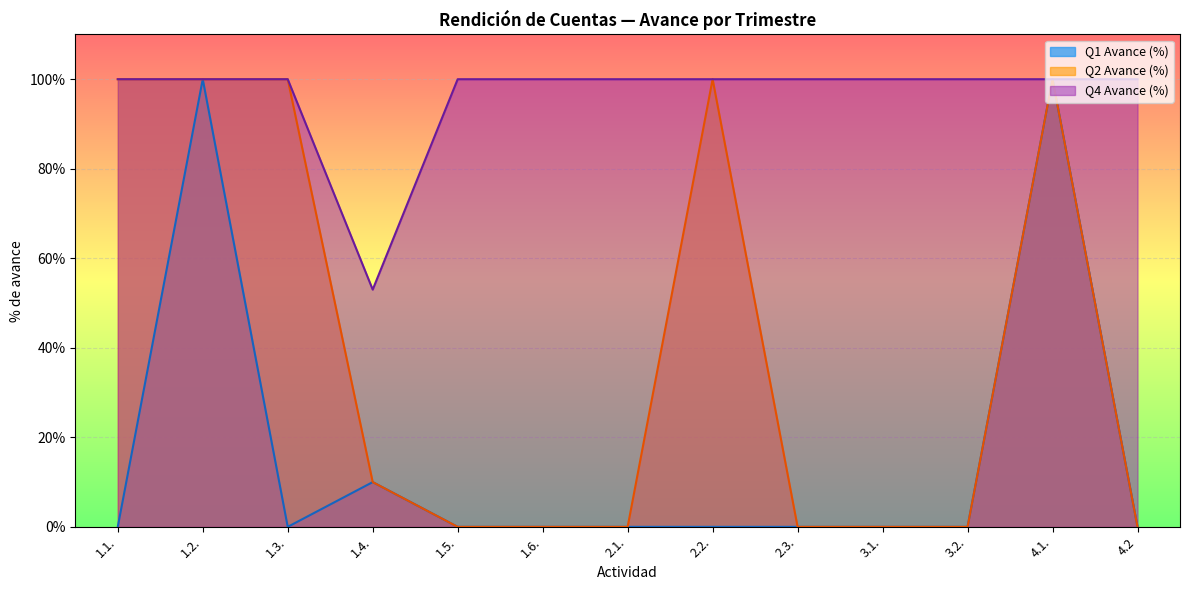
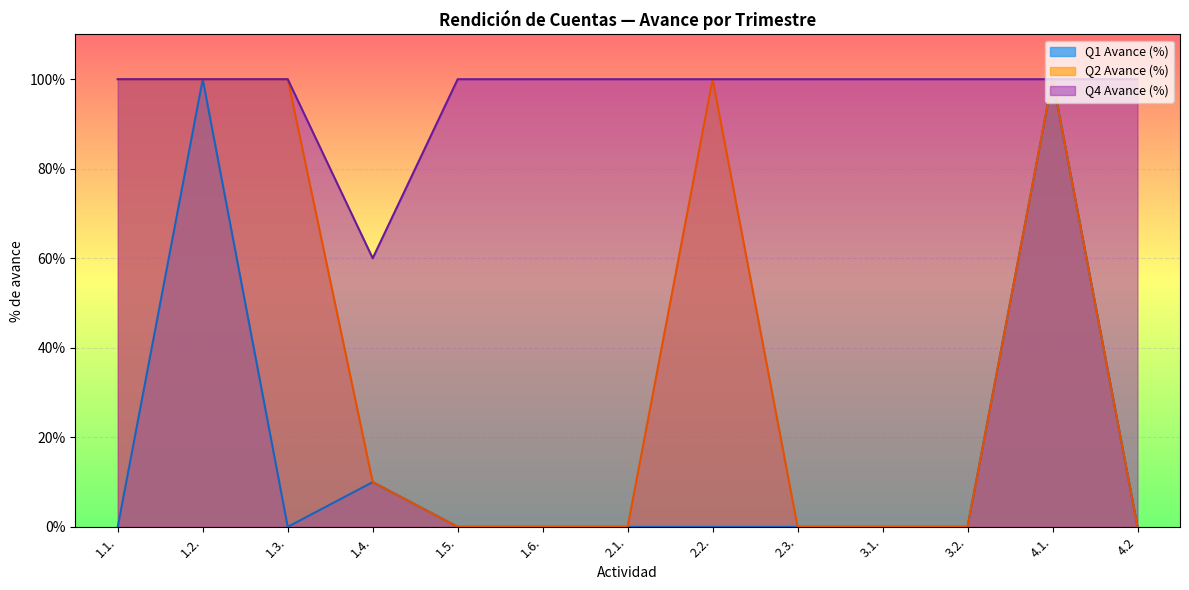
Q4 Avance (%), 1.4.: 53% -> 60%
